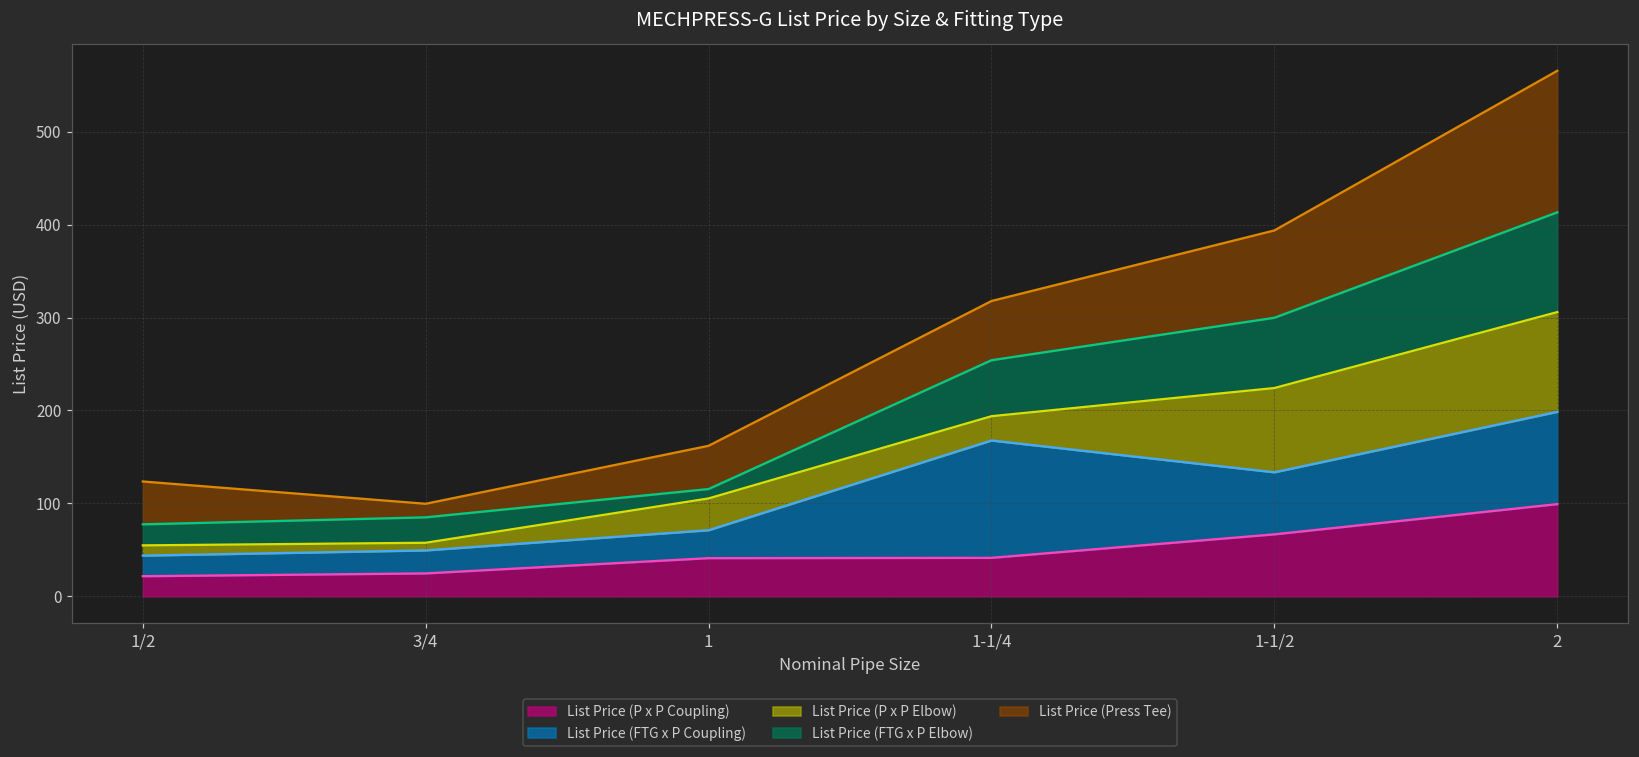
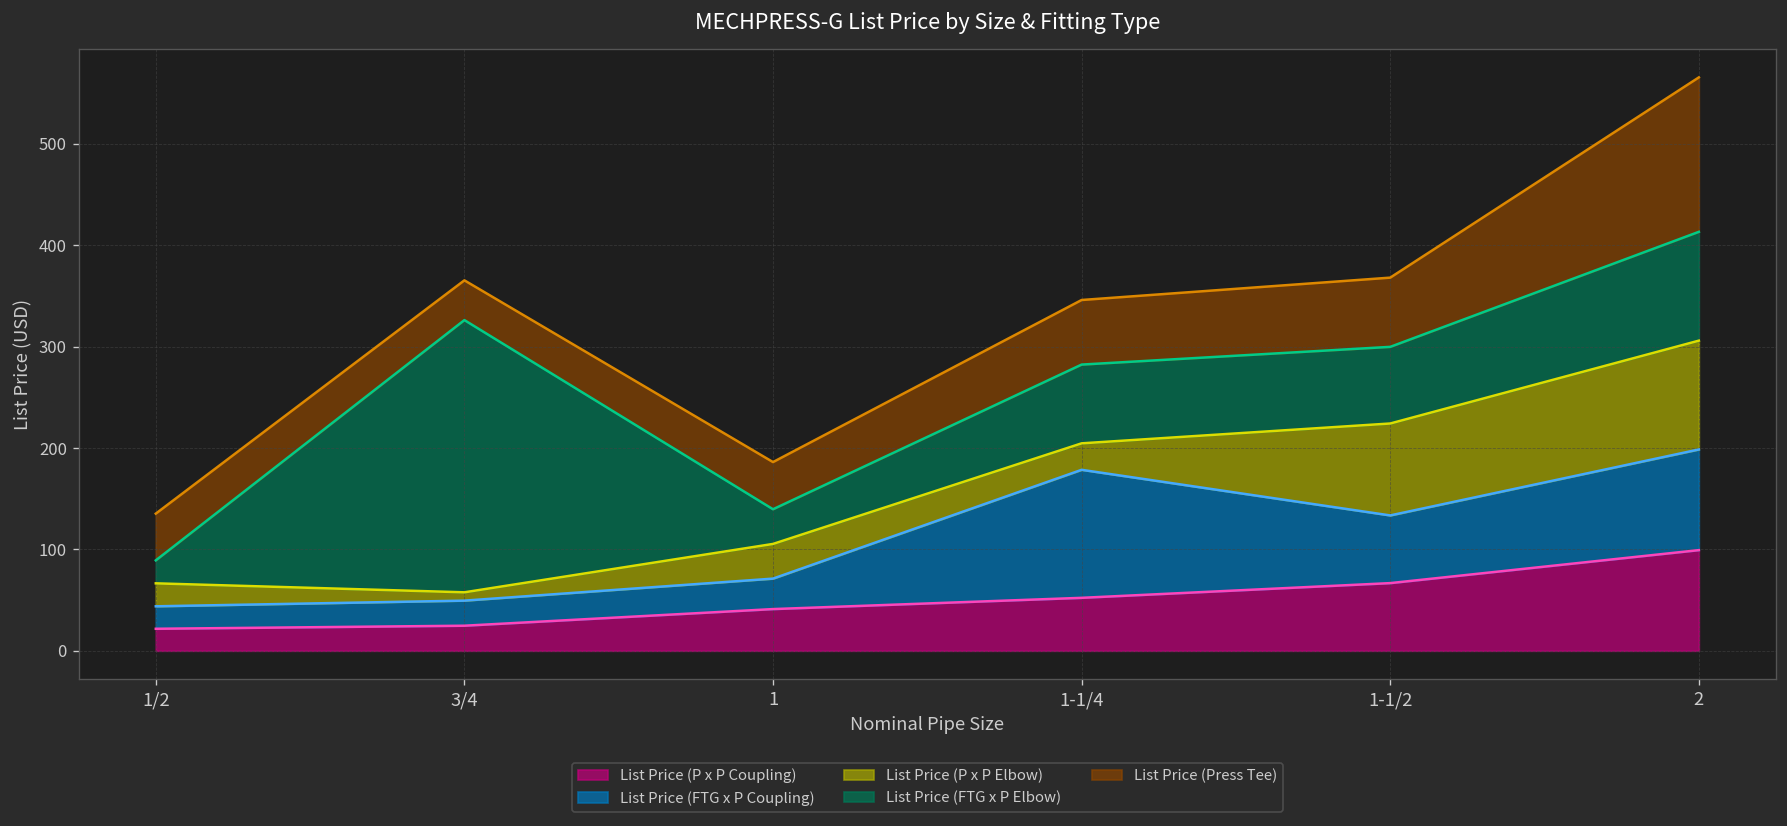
List Price (P x P Elbow), 1/2: 10 -> 20
List Price (FTG x P Elbow), 3/4: 30 -> 270
List Price (Press Tee), 3/4: 10 -> 40
List Price (FTG x P Elbow), 1: 10 -> 30
List Price (P x P Coupling), 1-1/4: 40 -> 50
List Price (FTG x P Elbow), 1-1/4: 60 -> 80
List Price (Press Tee), 1-1/2: 90 -> 70
